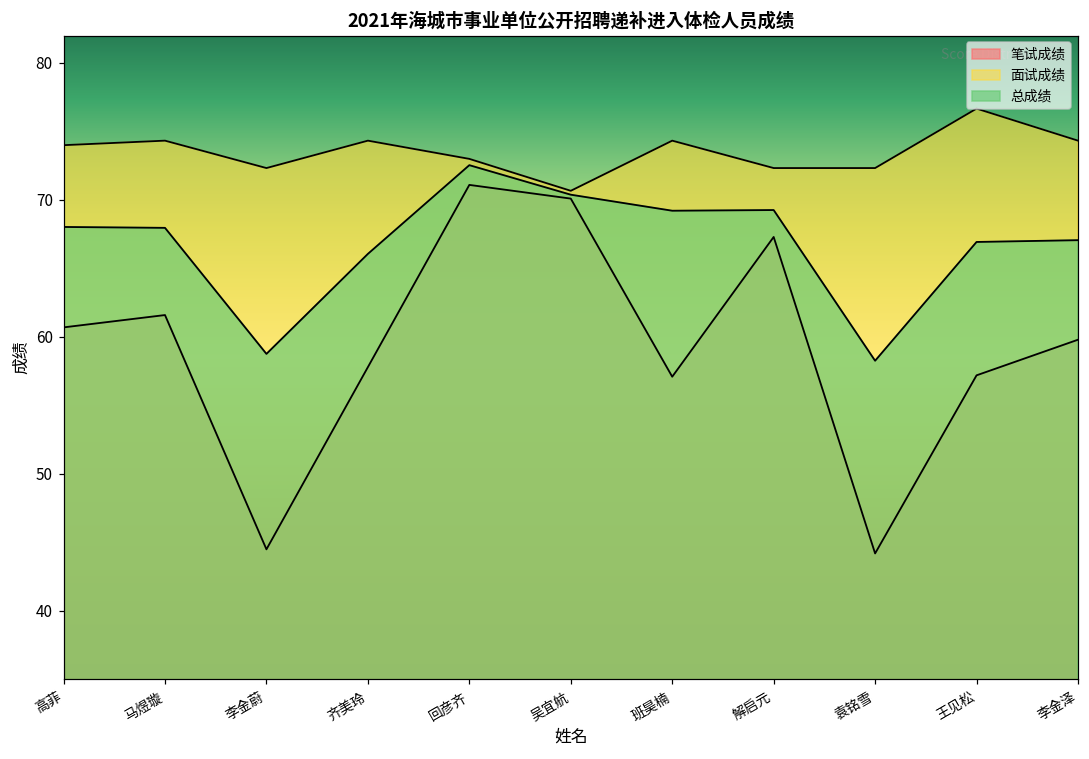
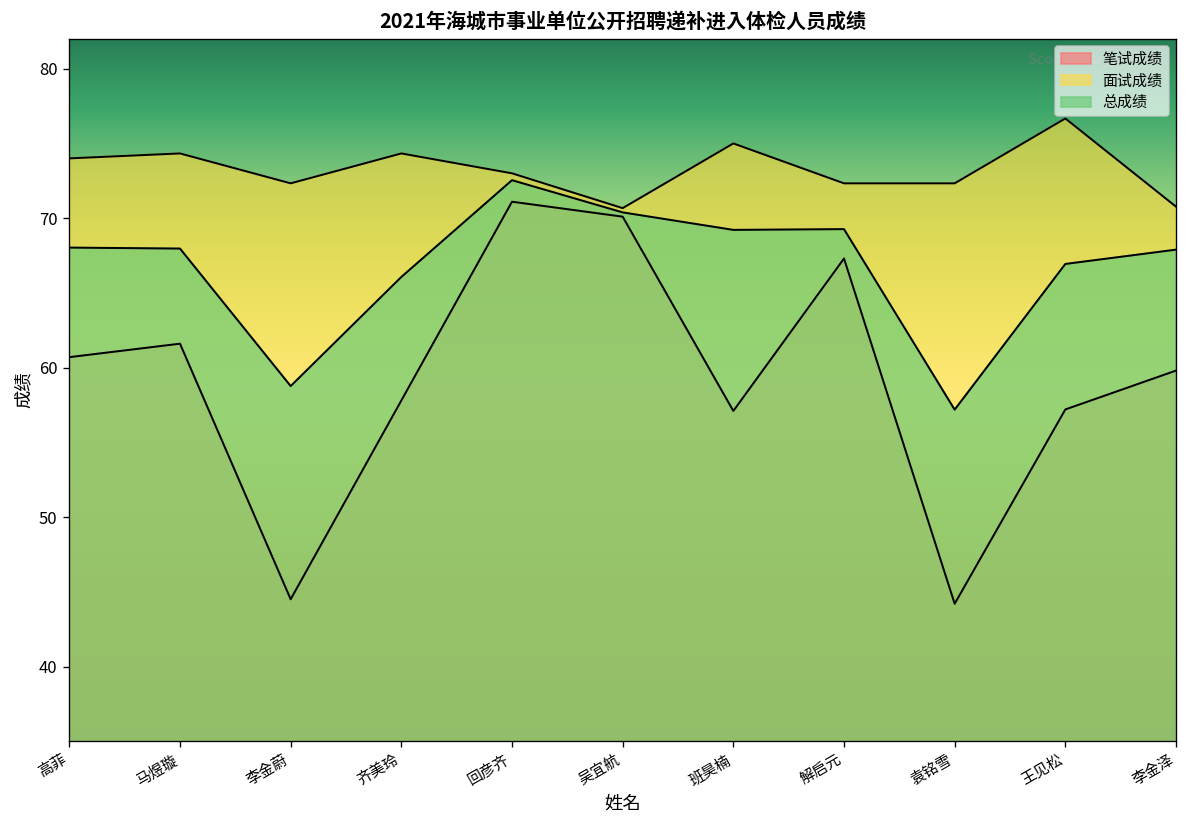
面试成绩, 班昊楠: 74.3 -> 75.0
总成绩, 袁铭雪: 58.3 -> 57.2
面试成绩, 李金泽: 74.3 -> 70.8
总成绩, 李金泽: 67.1 -> 67.9
